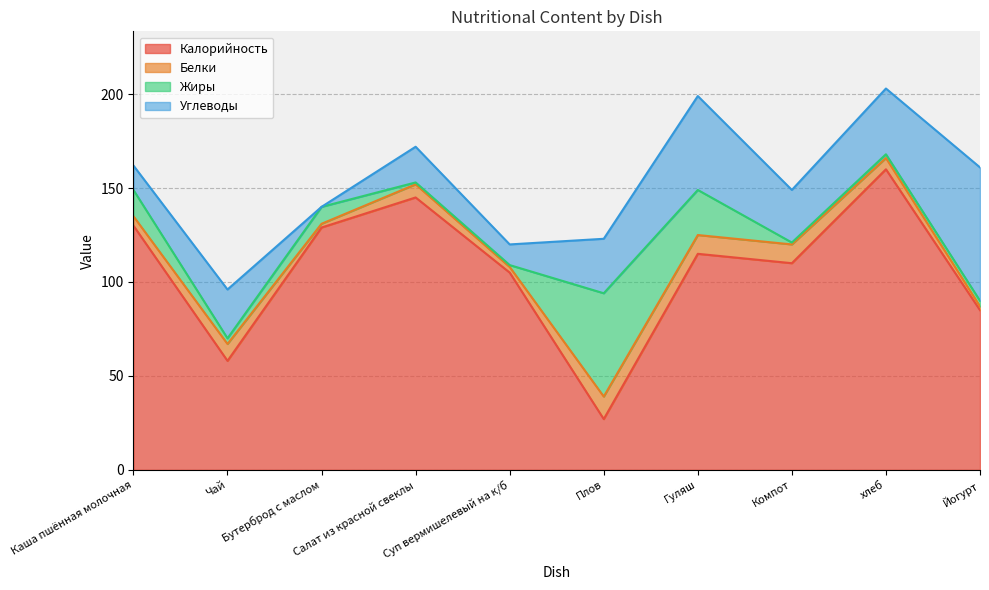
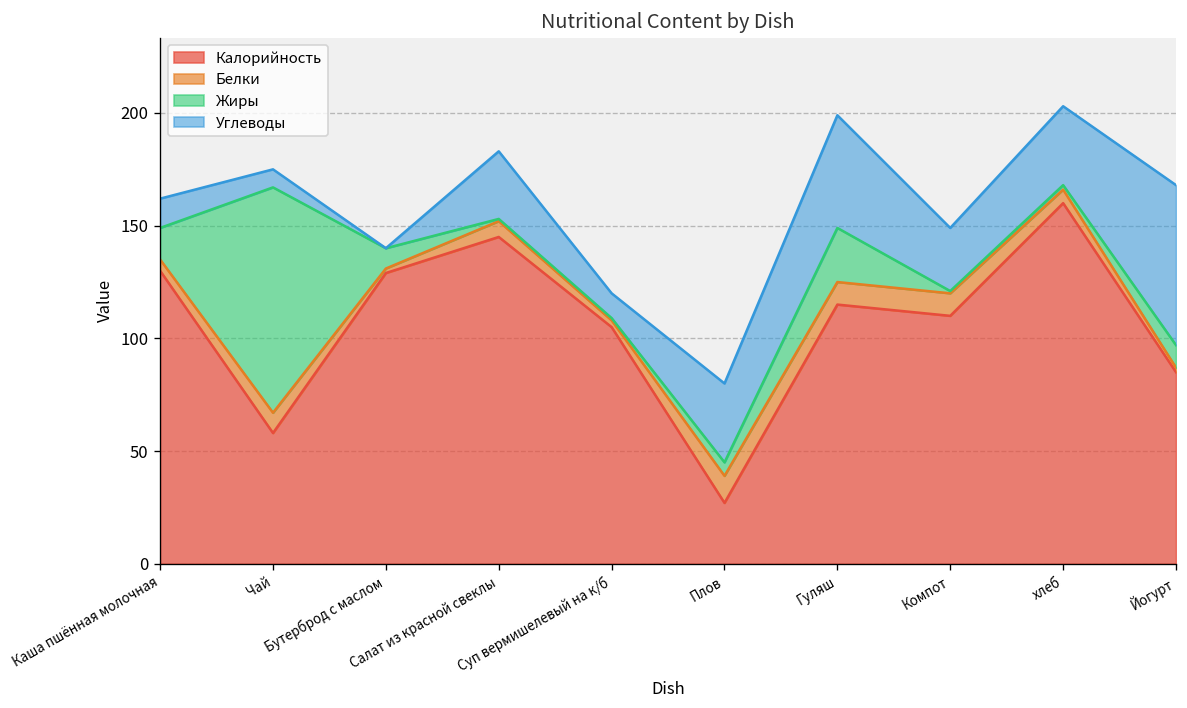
Жиры, Чай: 3 -> 100
Углеводы, Чай: 26 -> 8
Углеводы, Салат из красной свеклы: 19 -> 30
Жиры, Плов: 55 -> 6
Углеводы, Плов: 29 -> 35
Жиры, Йогурт: 3 -> 10
